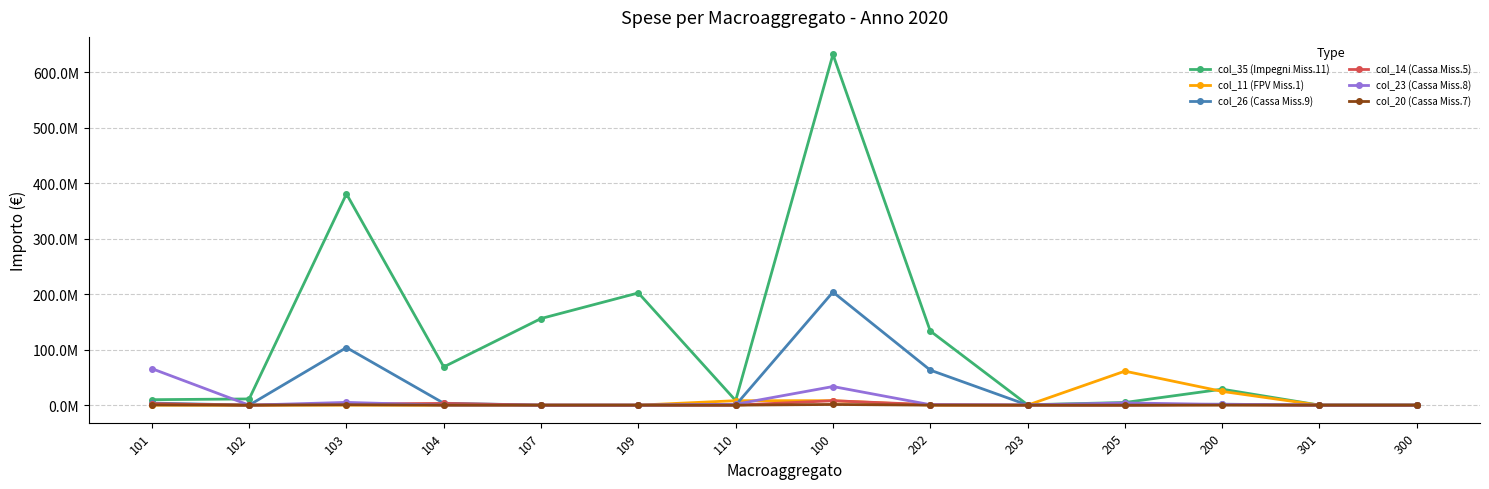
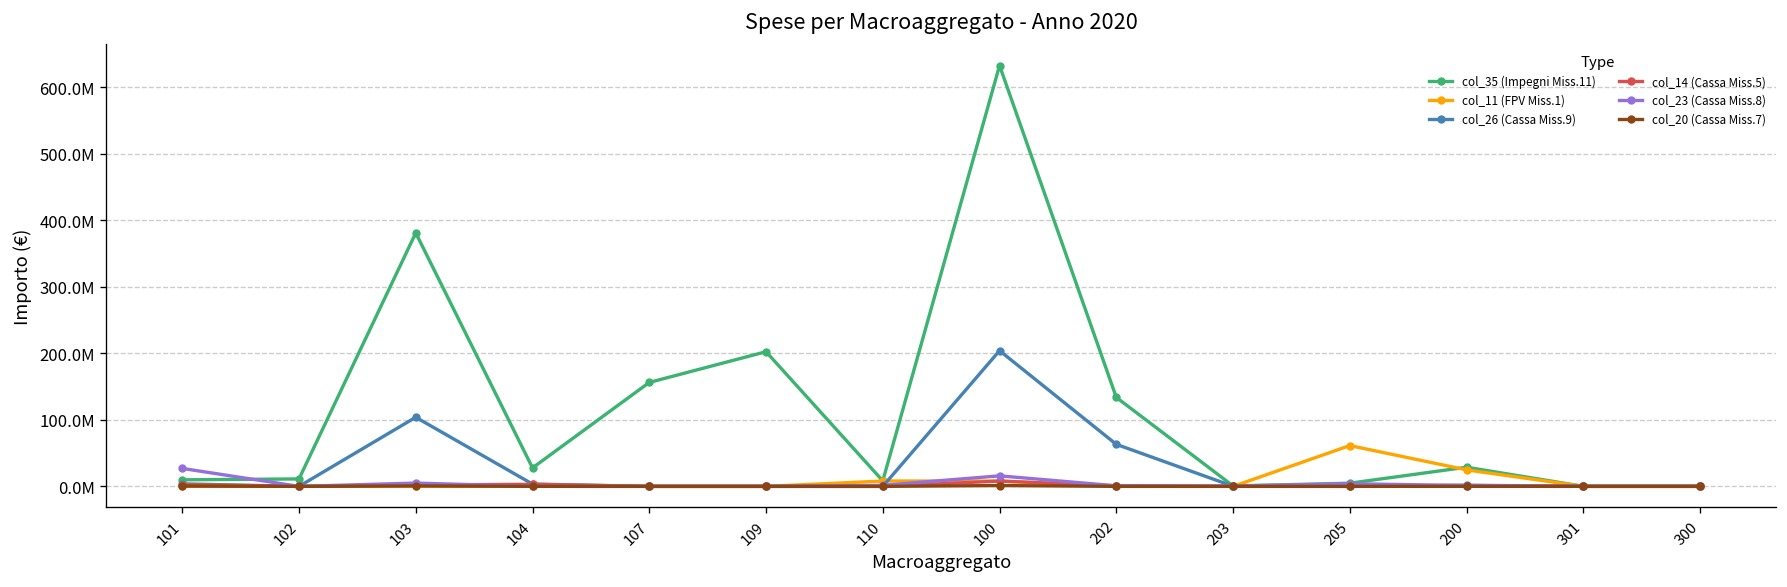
col_23 (Cassa Miss.8), 101: 70000000 -> 30000000
col_35 (Impegni Miss.11), 104: 70000000 -> 30000000
col_23 (Cassa Miss.8), 100: 30000000 -> 20000000
